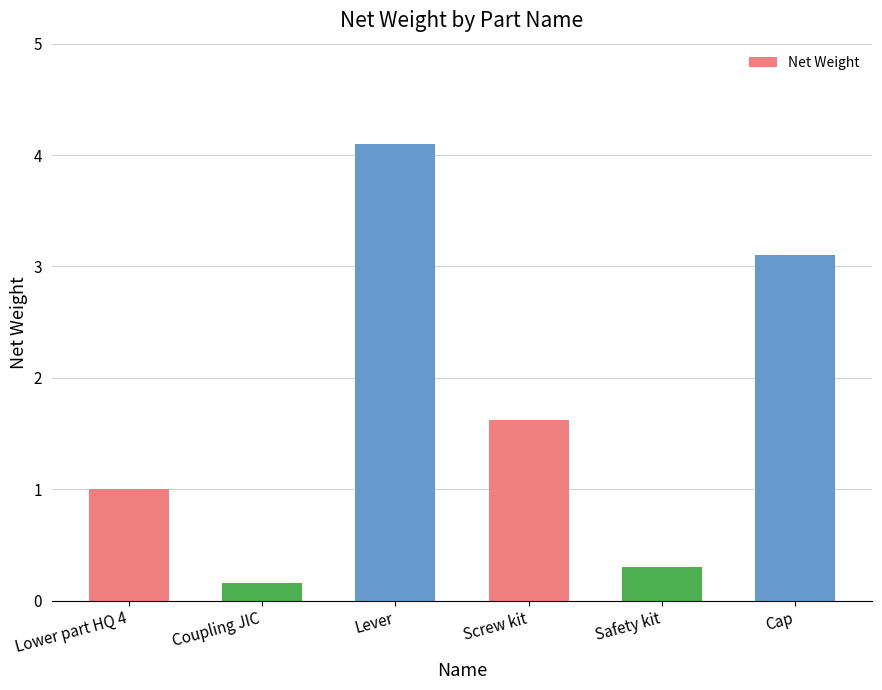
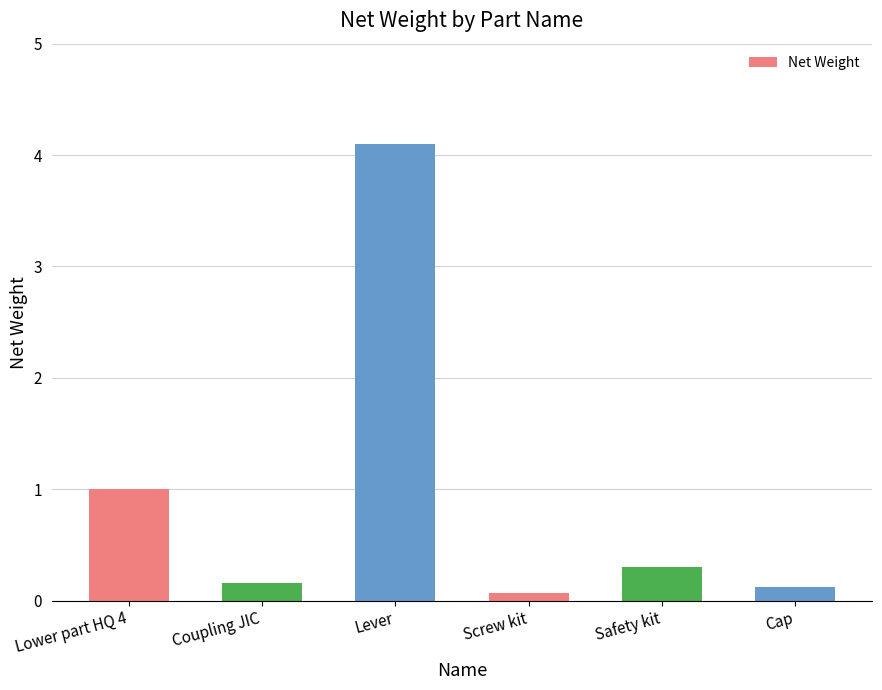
Screw kit: 1.62 -> 0.07
Cap: 3.10 -> 0.12
